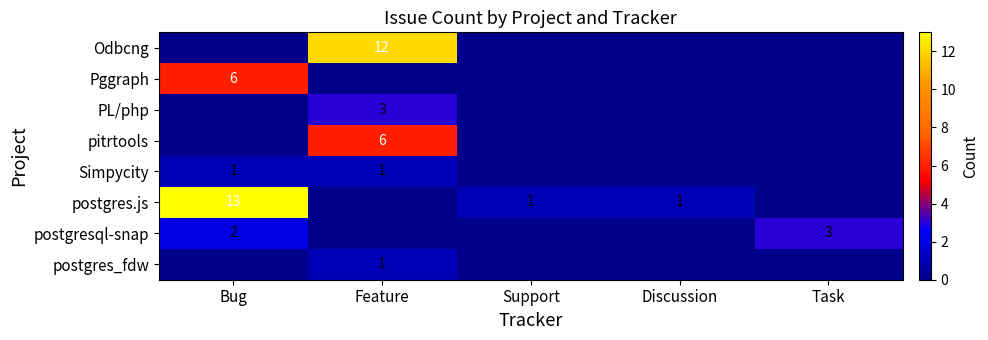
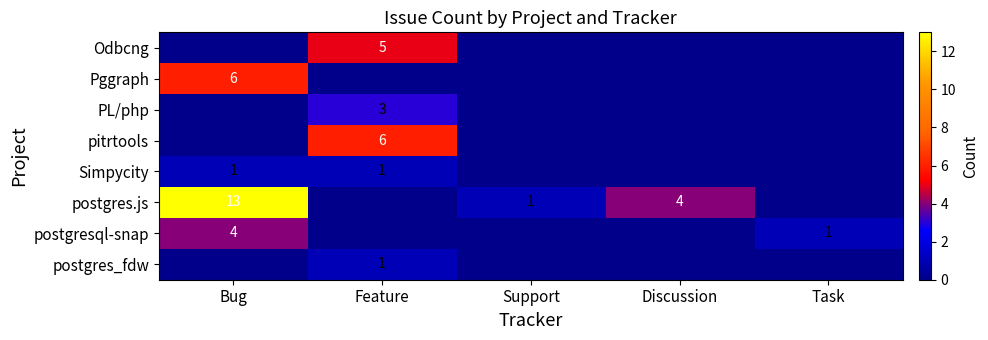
Odbcng, Feature: 12 -> 5
postgres.js, Discussion: 1 -> 4
postgresql-snap, Bug: 2 -> 4
postgresql-snap, Task: 3 -> 1
